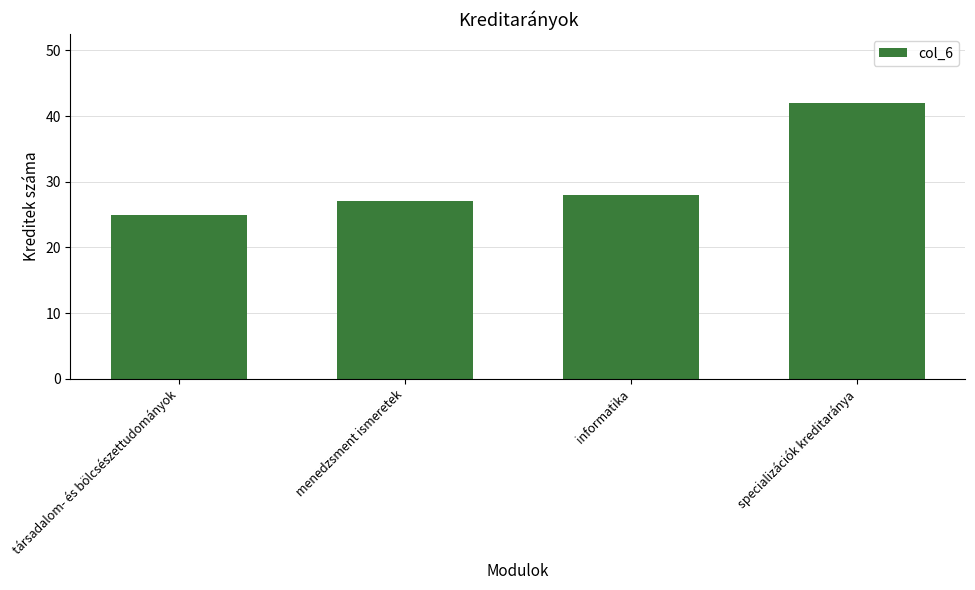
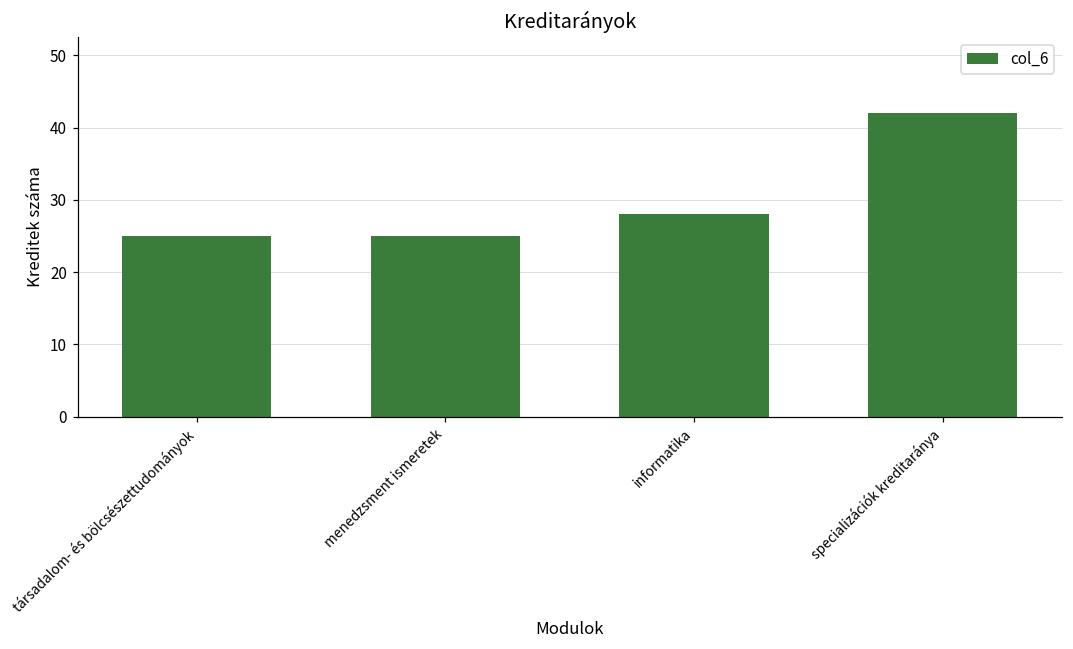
menedzsment ismeretek: 27 -> 25
